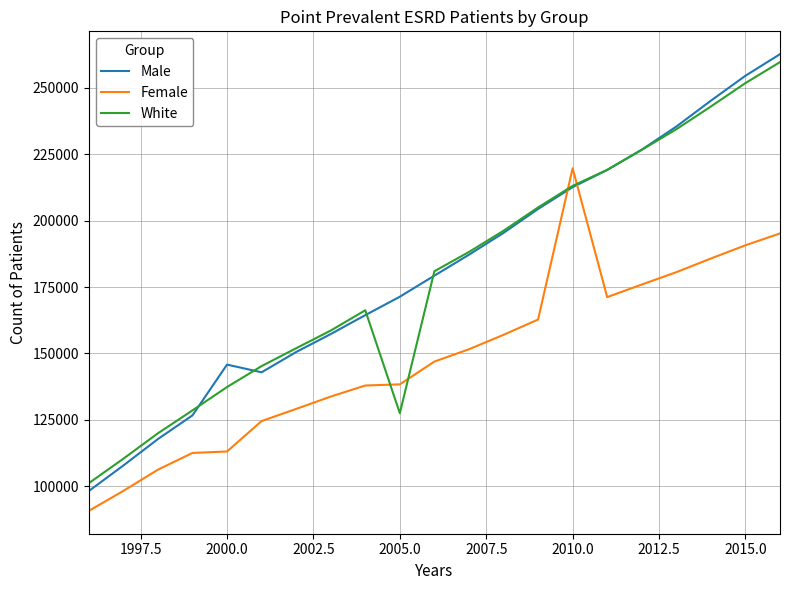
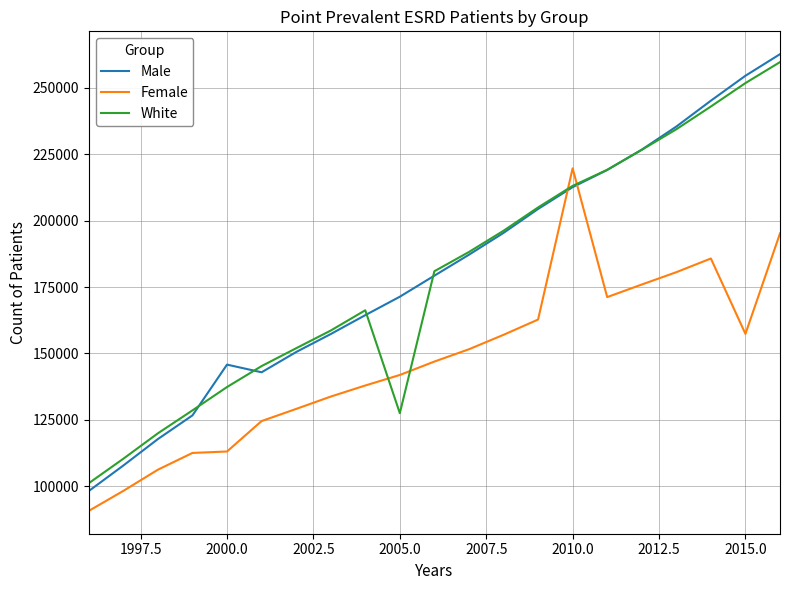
Female, 2005.0: 138000 -> 142000
Female, 2015.0: 191000 -> 157000
